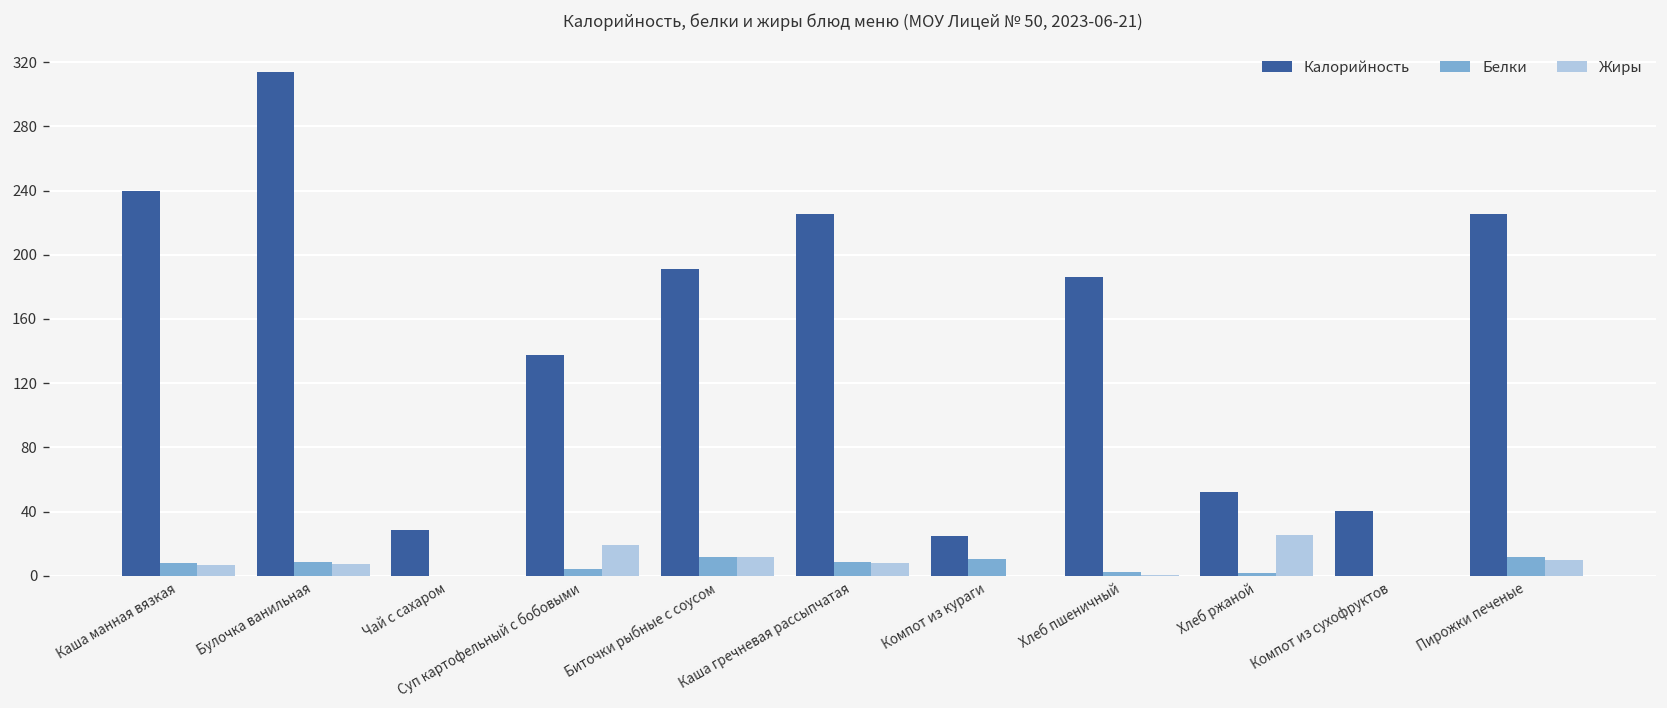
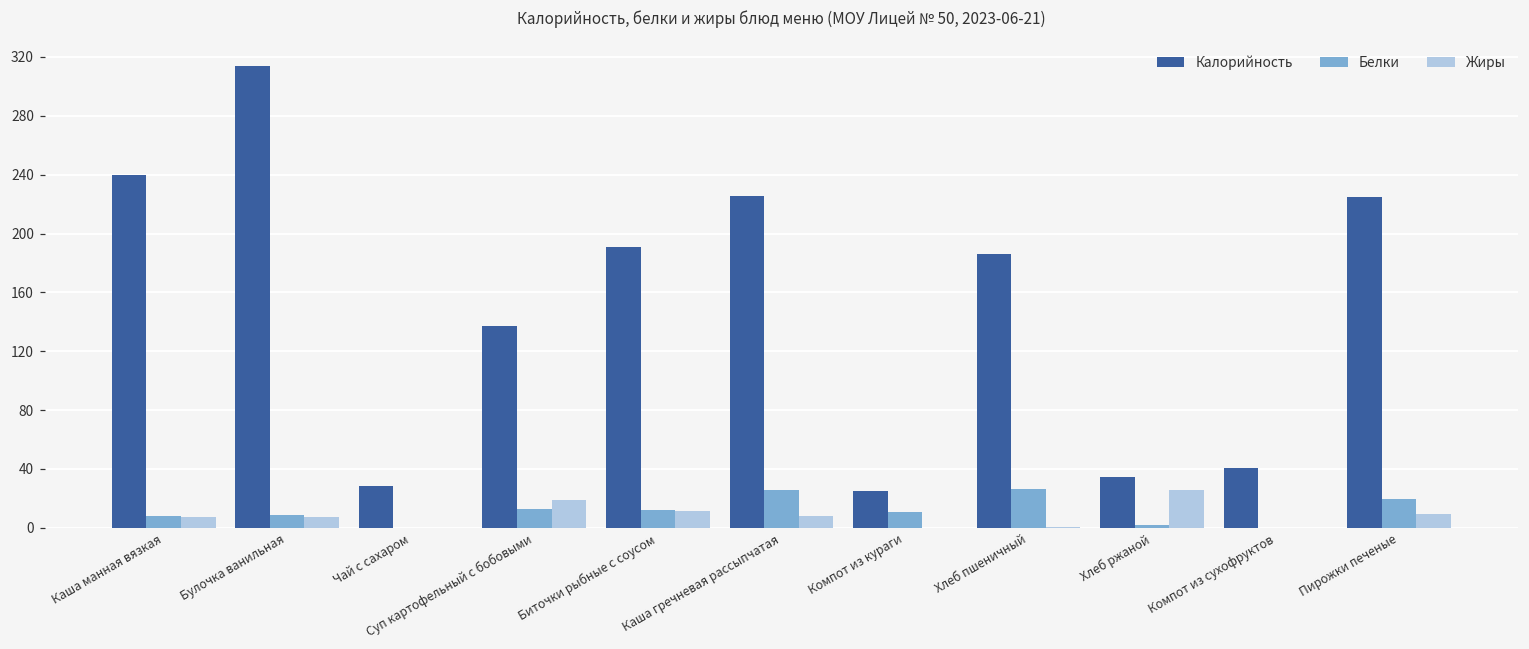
Белки, Суп картофельный с бобовыми: 5 -> 13
Белки, Каша гречневая рассыпчатая: 9 -> 26
Белки, Хлеб пшеничный: 2 -> 27
Калорийность, Хлеб ржаной: 52 -> 35
Белки, Пирожки печеные: 12 -> 20
